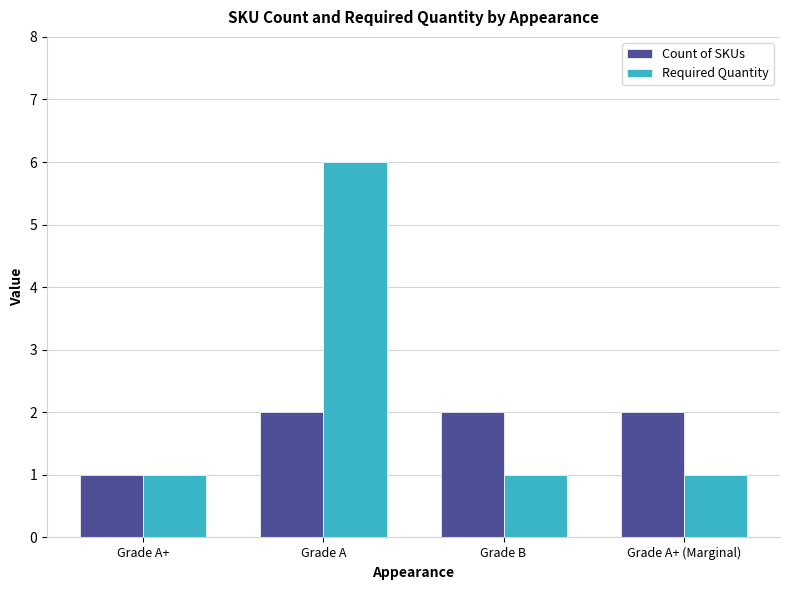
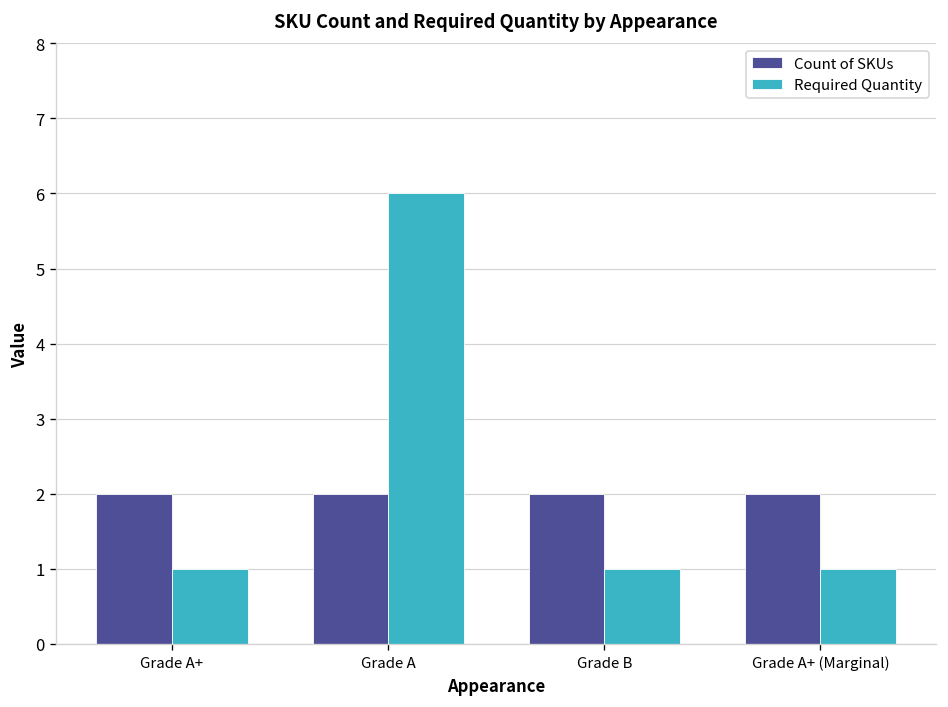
Count of SKUs, Grade A+: 1 -> 2
